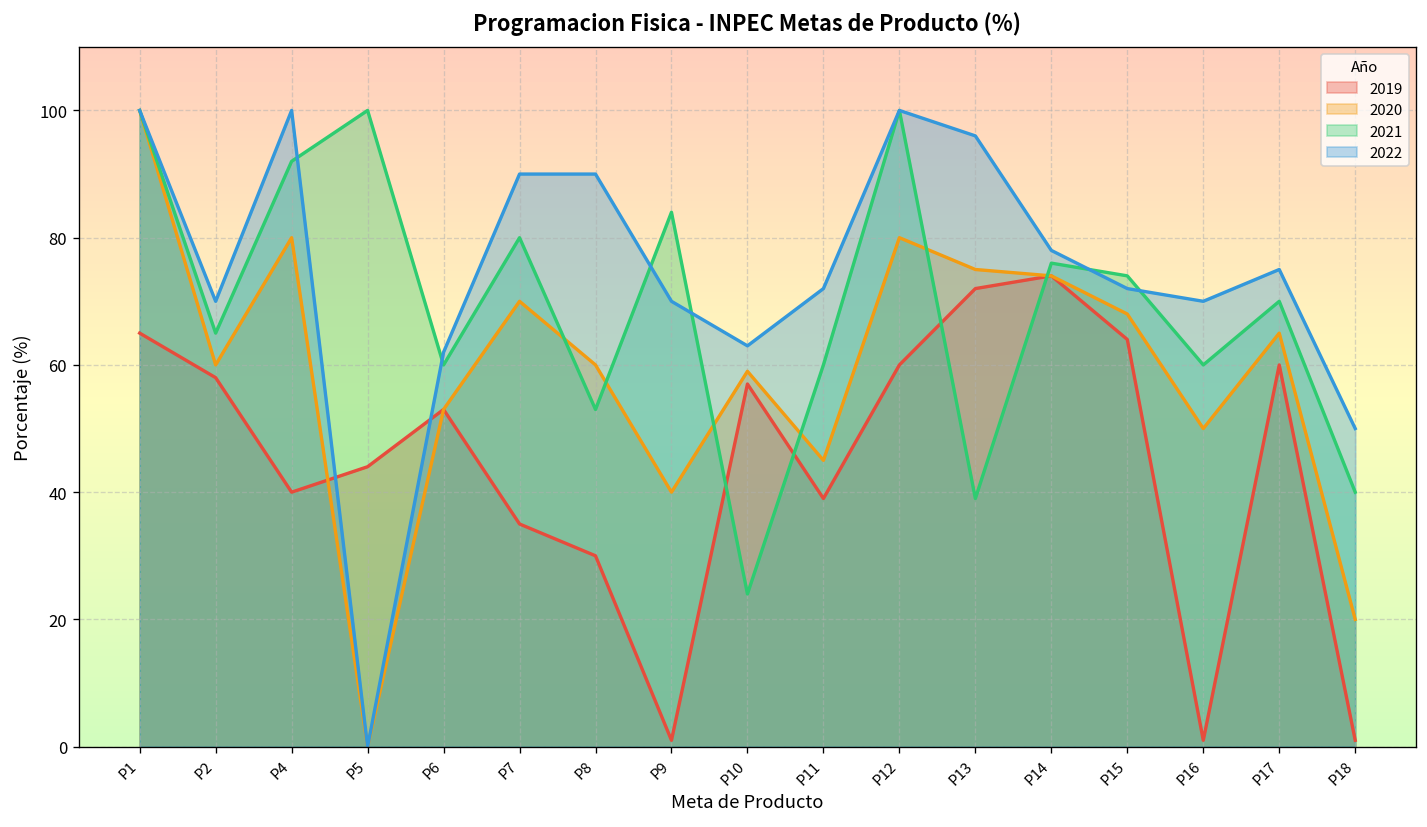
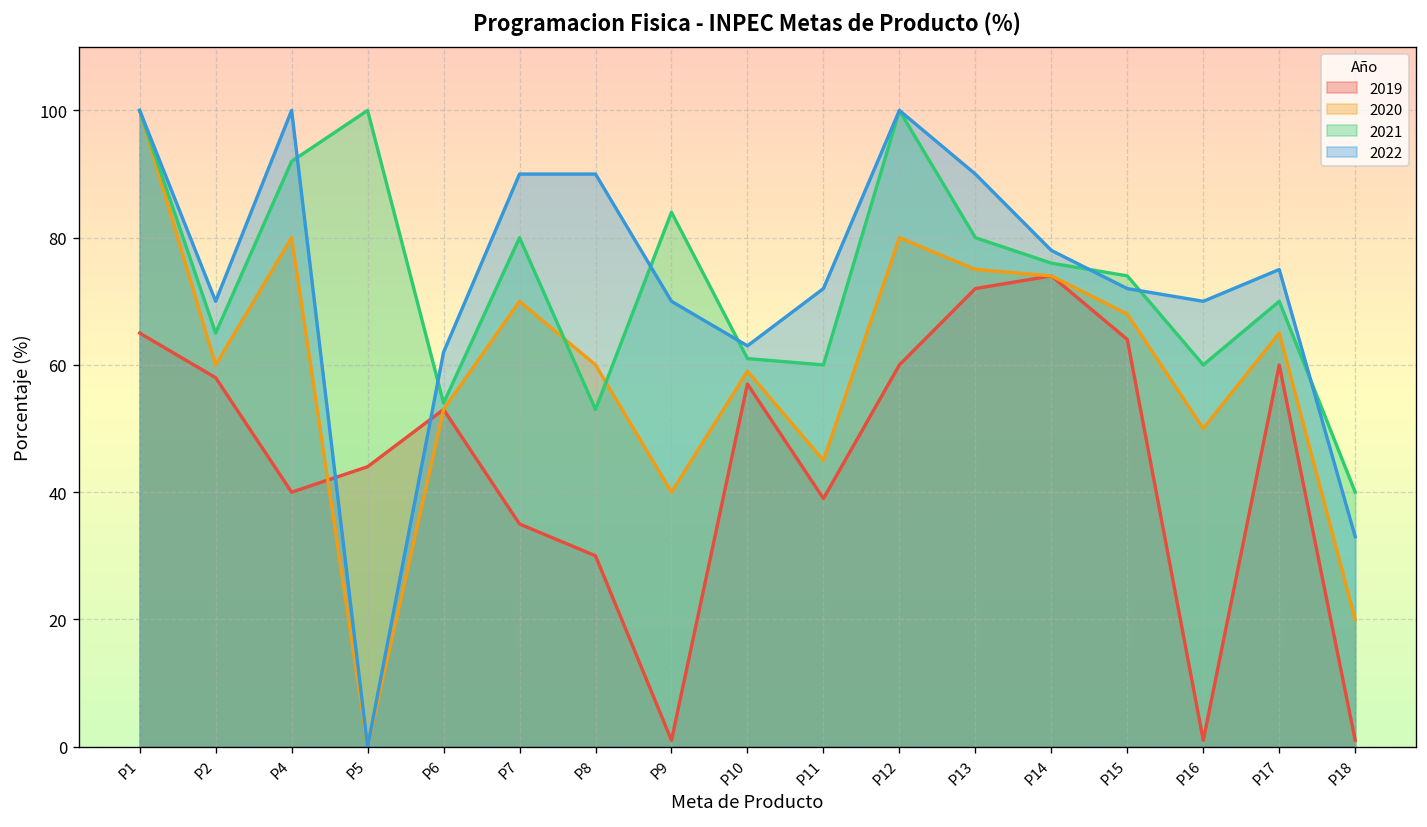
2021, P6: 60 -> 54
2021, P10: 24 -> 61
2021, P13: 39 -> 80
2022, P13: 96 -> 90
2022, P18: 50 -> 33
